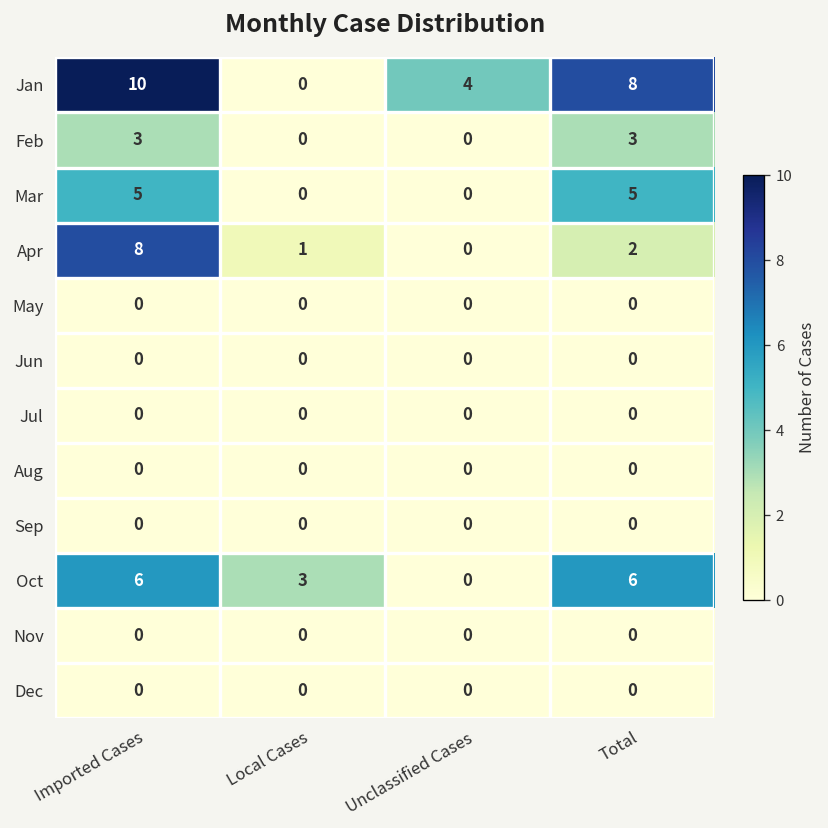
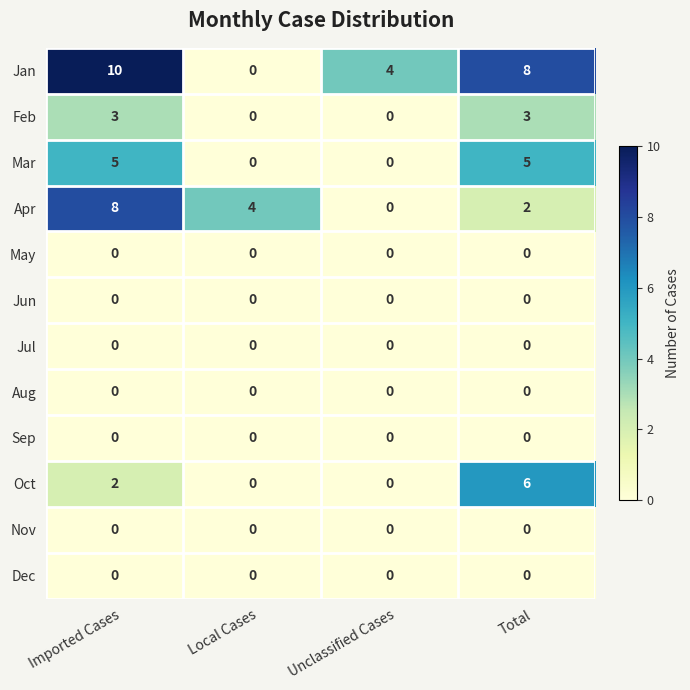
Apr, Local Cases: 1 -> 4
Oct, Imported Cases: 6 -> 2
Oct, Local Cases: 3 -> 0
